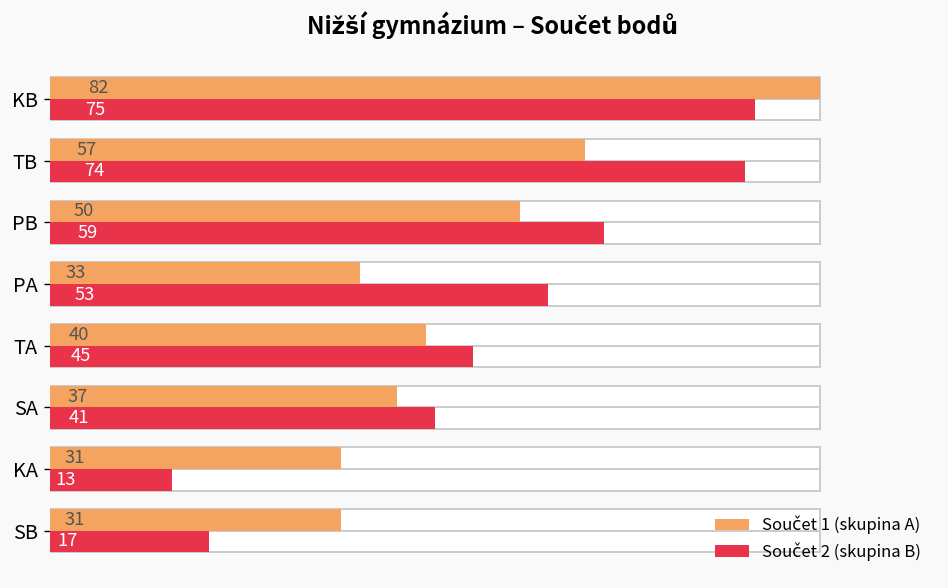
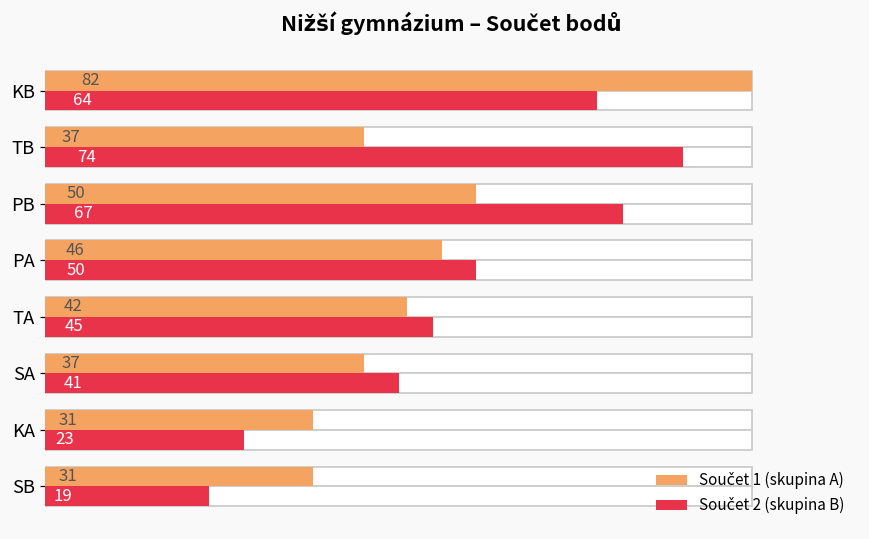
Součet 2 (skupina B), KB: 75 -> 64
Součet 1 (skupina A), TB: 57 -> 37
Součet 2 (skupina B), PB: 59 -> 67
Součet 1 (skupina A), PA: 33 -> 46
Součet 2 (skupina B), PA: 53 -> 50
Součet 1 (skupina A), TA: 40 -> 42
Součet 2 (skupina B), KA: 13 -> 23
Součet 2 (skupina B), SB: 17 -> 19
